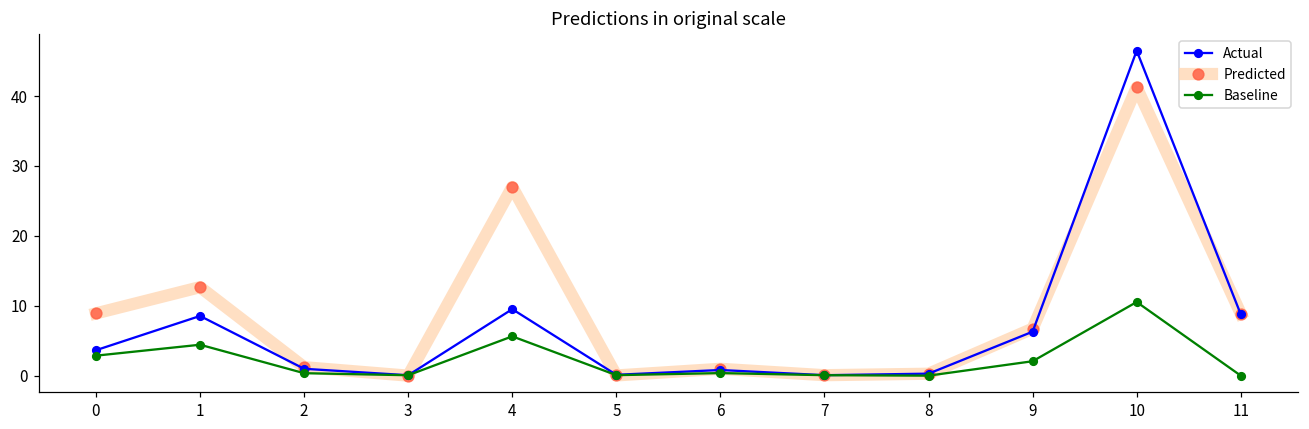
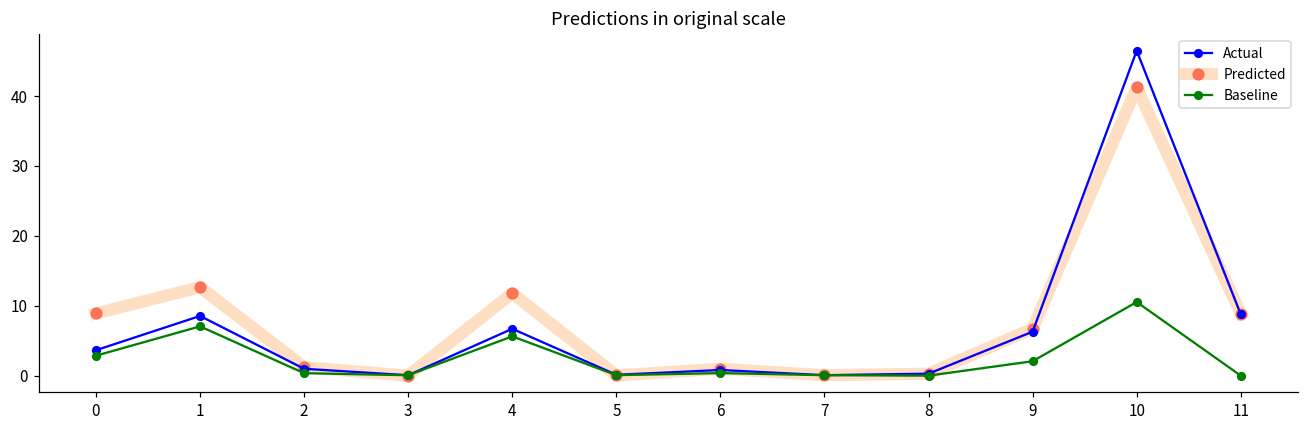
Baseline, 1: 4 -> 7
Actual, 4: 10 -> 7
Predicted, 4: 27 -> 12
